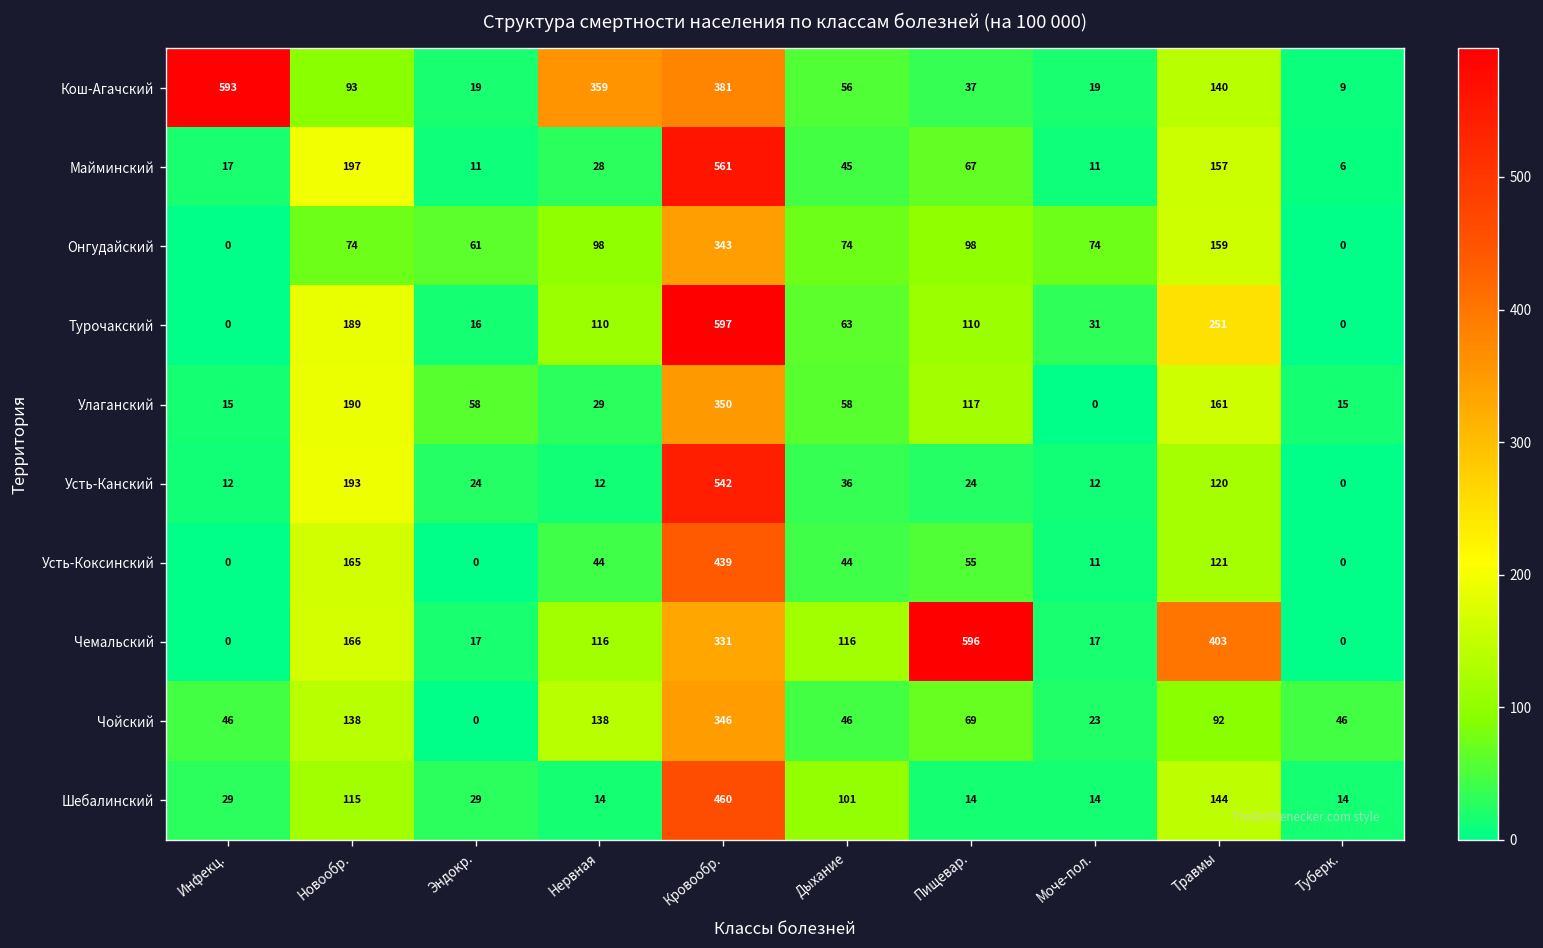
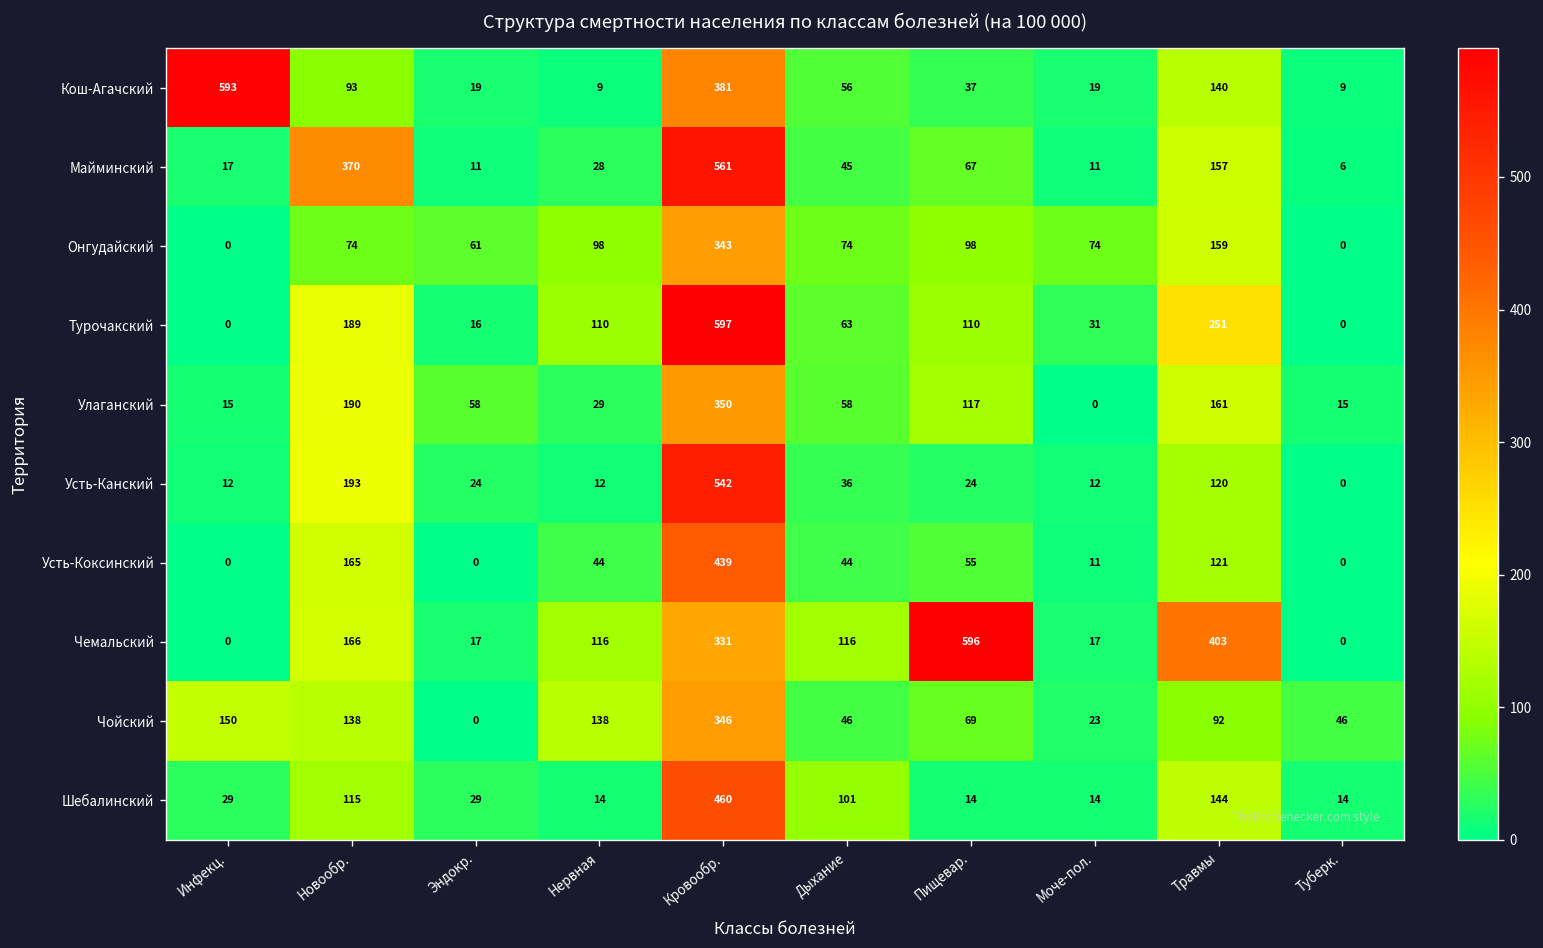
Кош-Агачский, Нервная: 359 -> 9
Майминский, Новообр.: 197 -> 370
Чойский, Инфекц.: 46 -> 150
